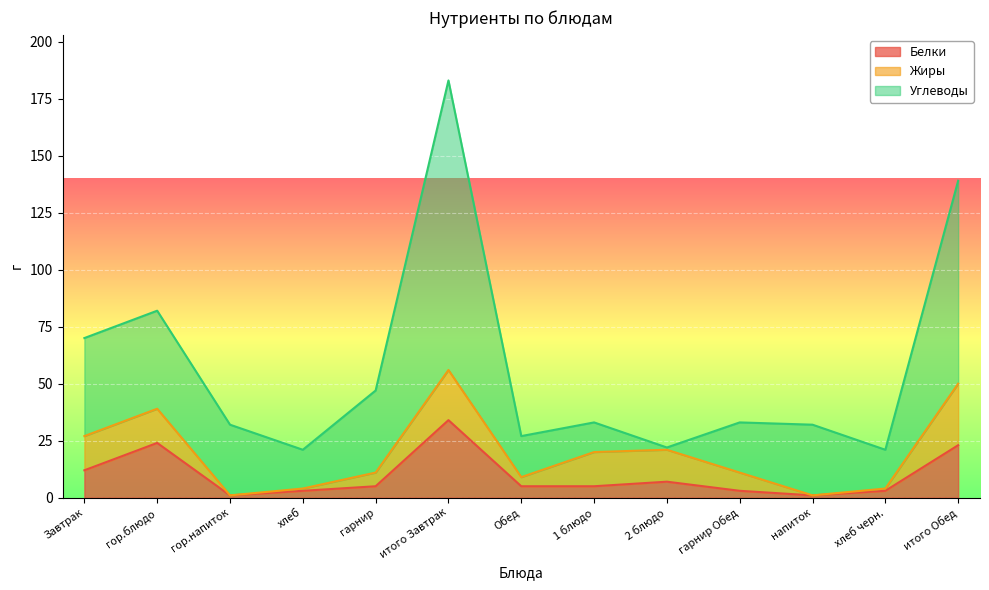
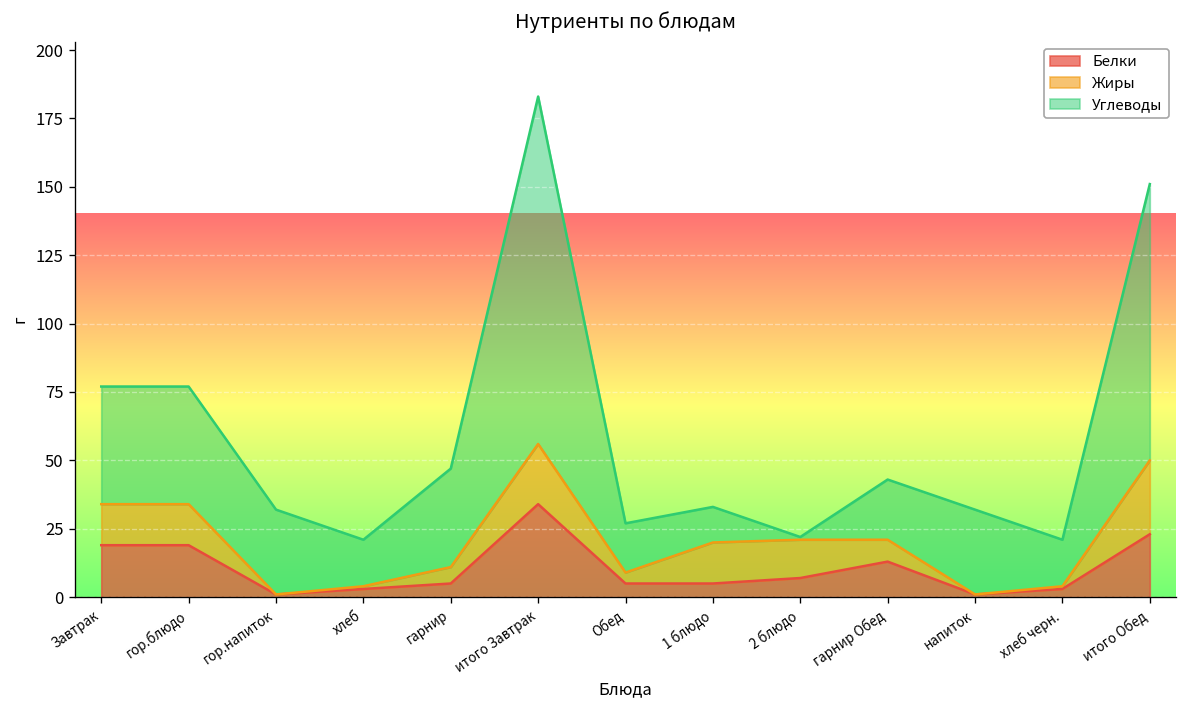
Белки, Завтрак: 12 -> 19
Белки, гор.блюдо: 24 -> 19
Белки, гарнир Обед: 3 -> 13
Углеводы, итого Обед: 89 -> 101
